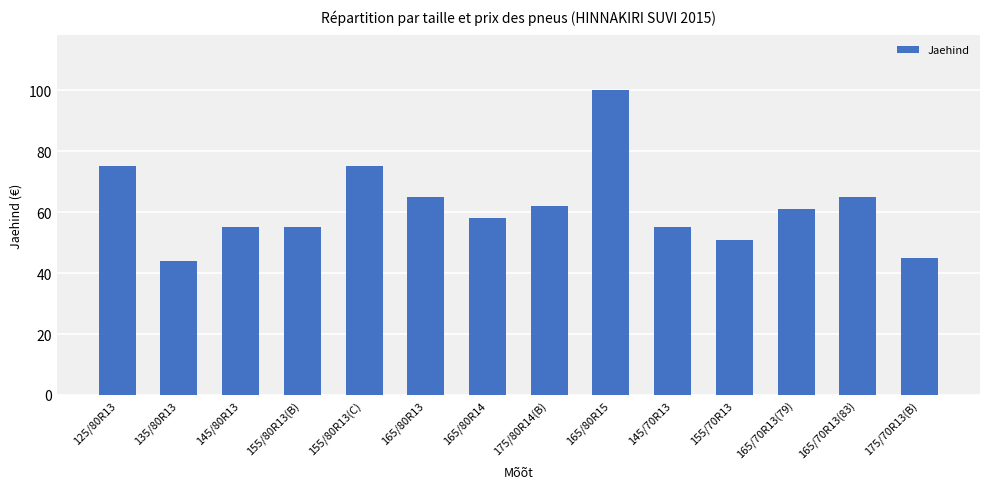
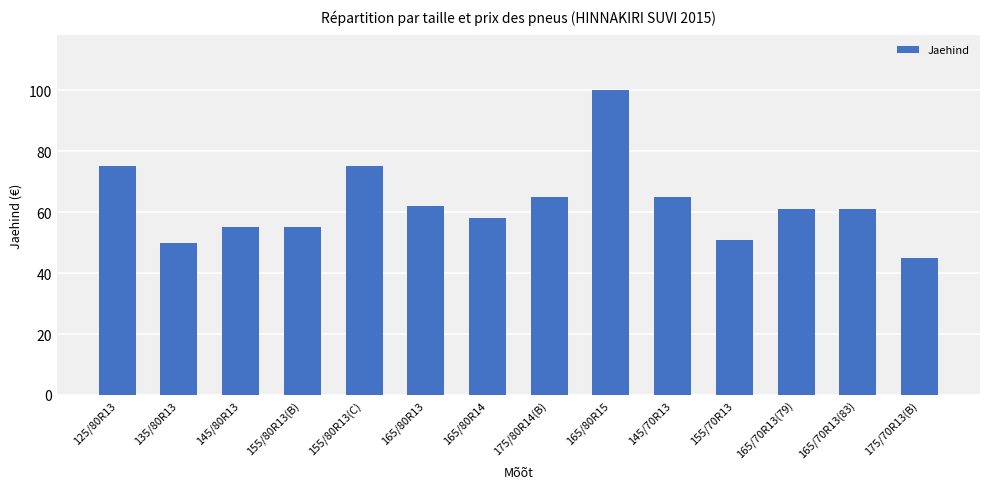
135/80R13: 44 -> 50
165/80R13: 65 -> 62
175/80R14(B): 62 -> 65
145/70R13: 55 -> 65
165/70R13(83): 65 -> 61
